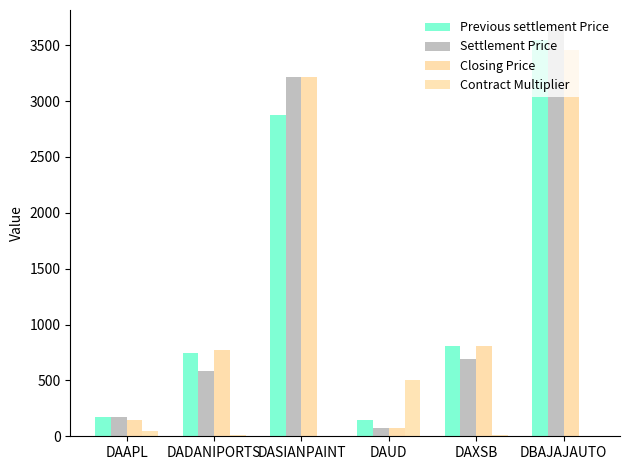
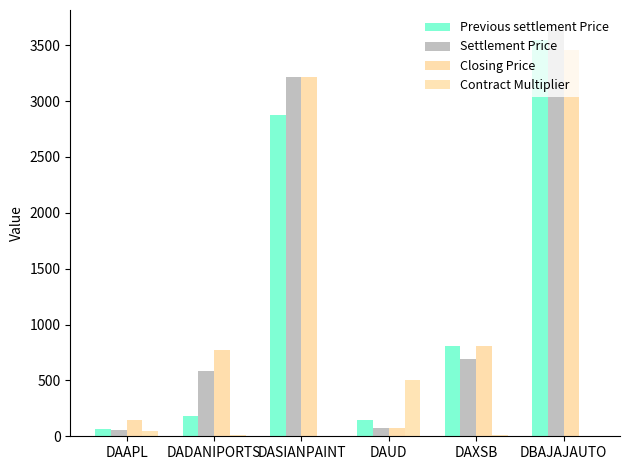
Previous settlement Price, DAAPL: 170 -> 70
Settlement Price, DAAPL: 180 -> 50
Previous settlement Price, DADANIPORTS: 750 -> 180
